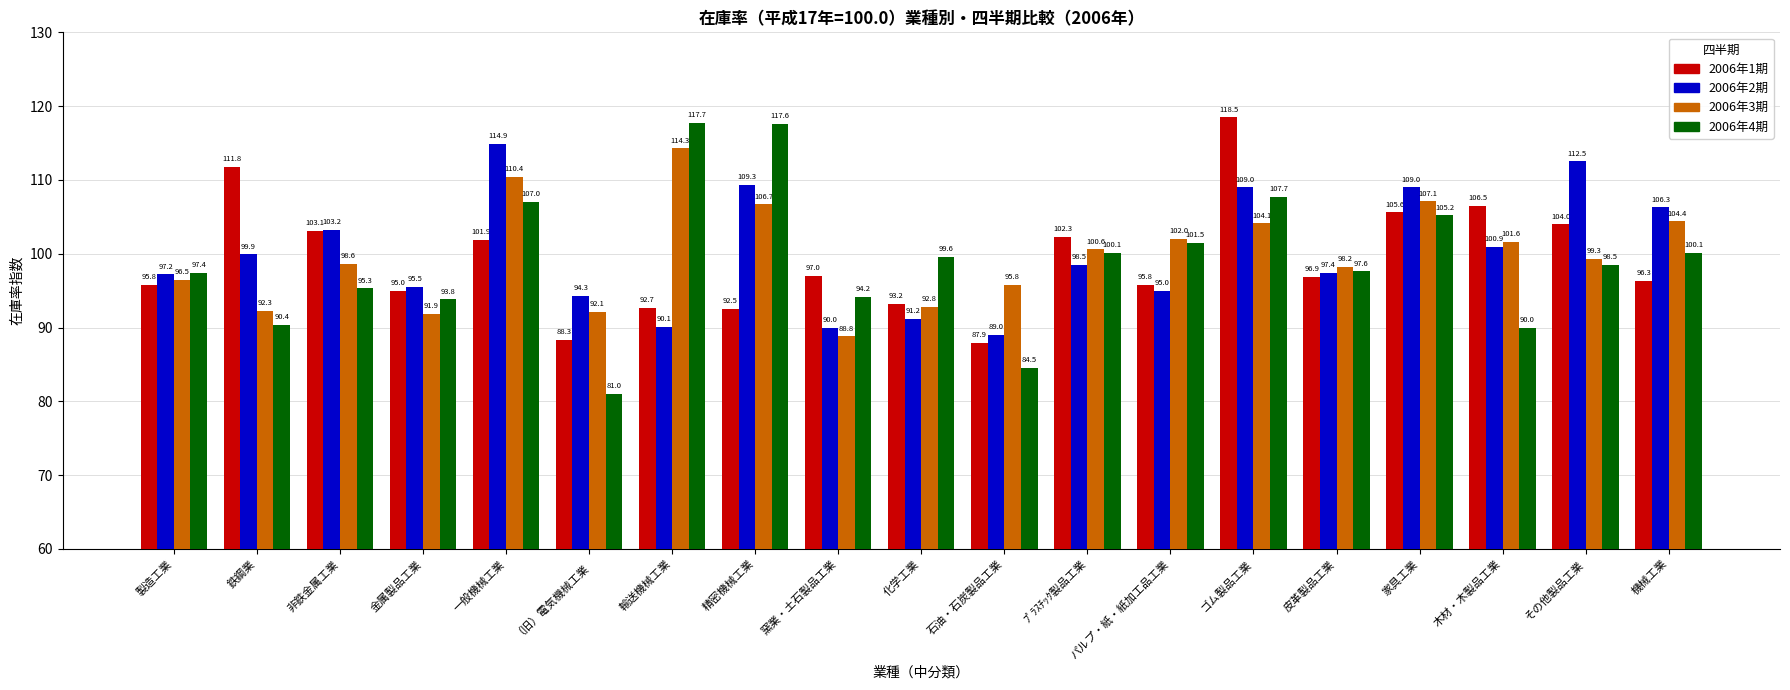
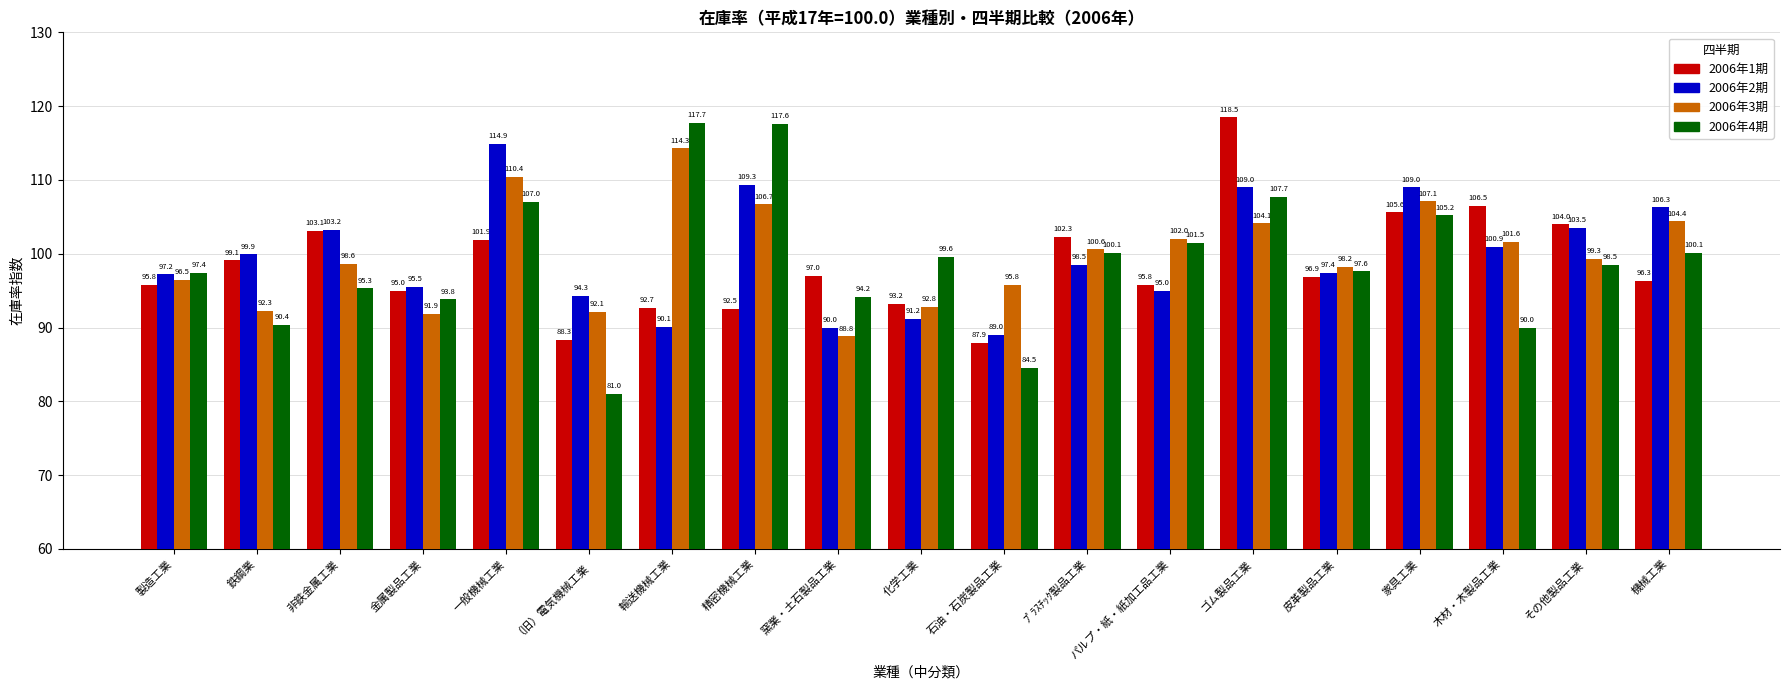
2006年1期, 鉄鋼業: 111.8 -> 99.1
2006年2期, その他製品工業: 112.5 -> 103.5
